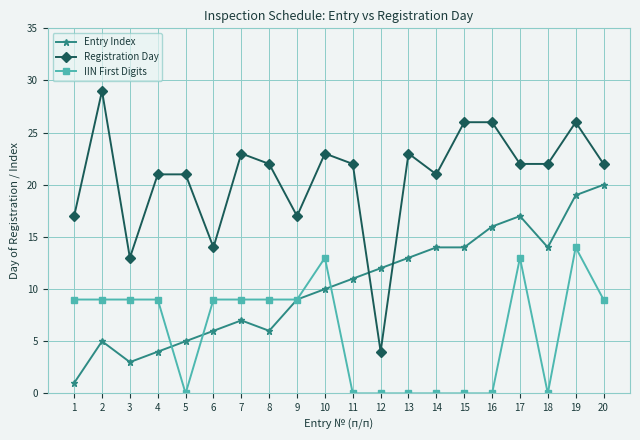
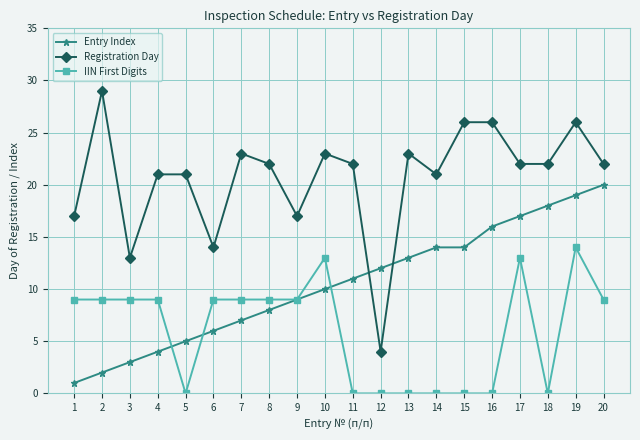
Entry Index, 2: 5 -> 2
Entry Index, 8: 6 -> 8
Entry Index, 18: 14 -> 18
